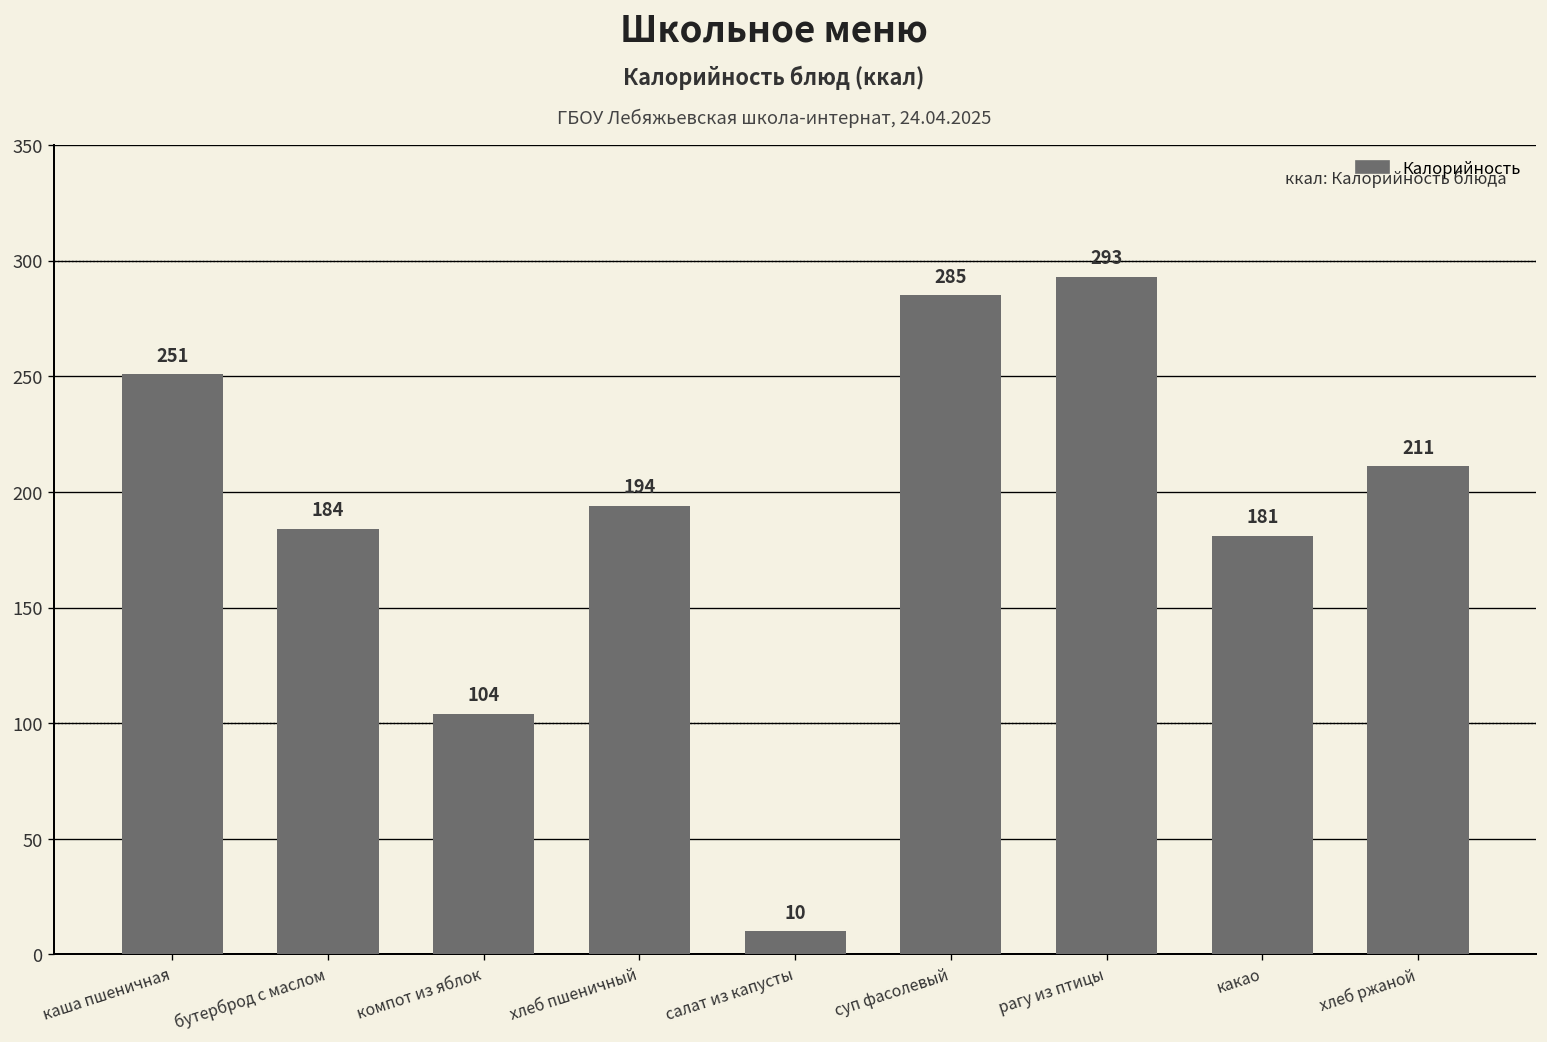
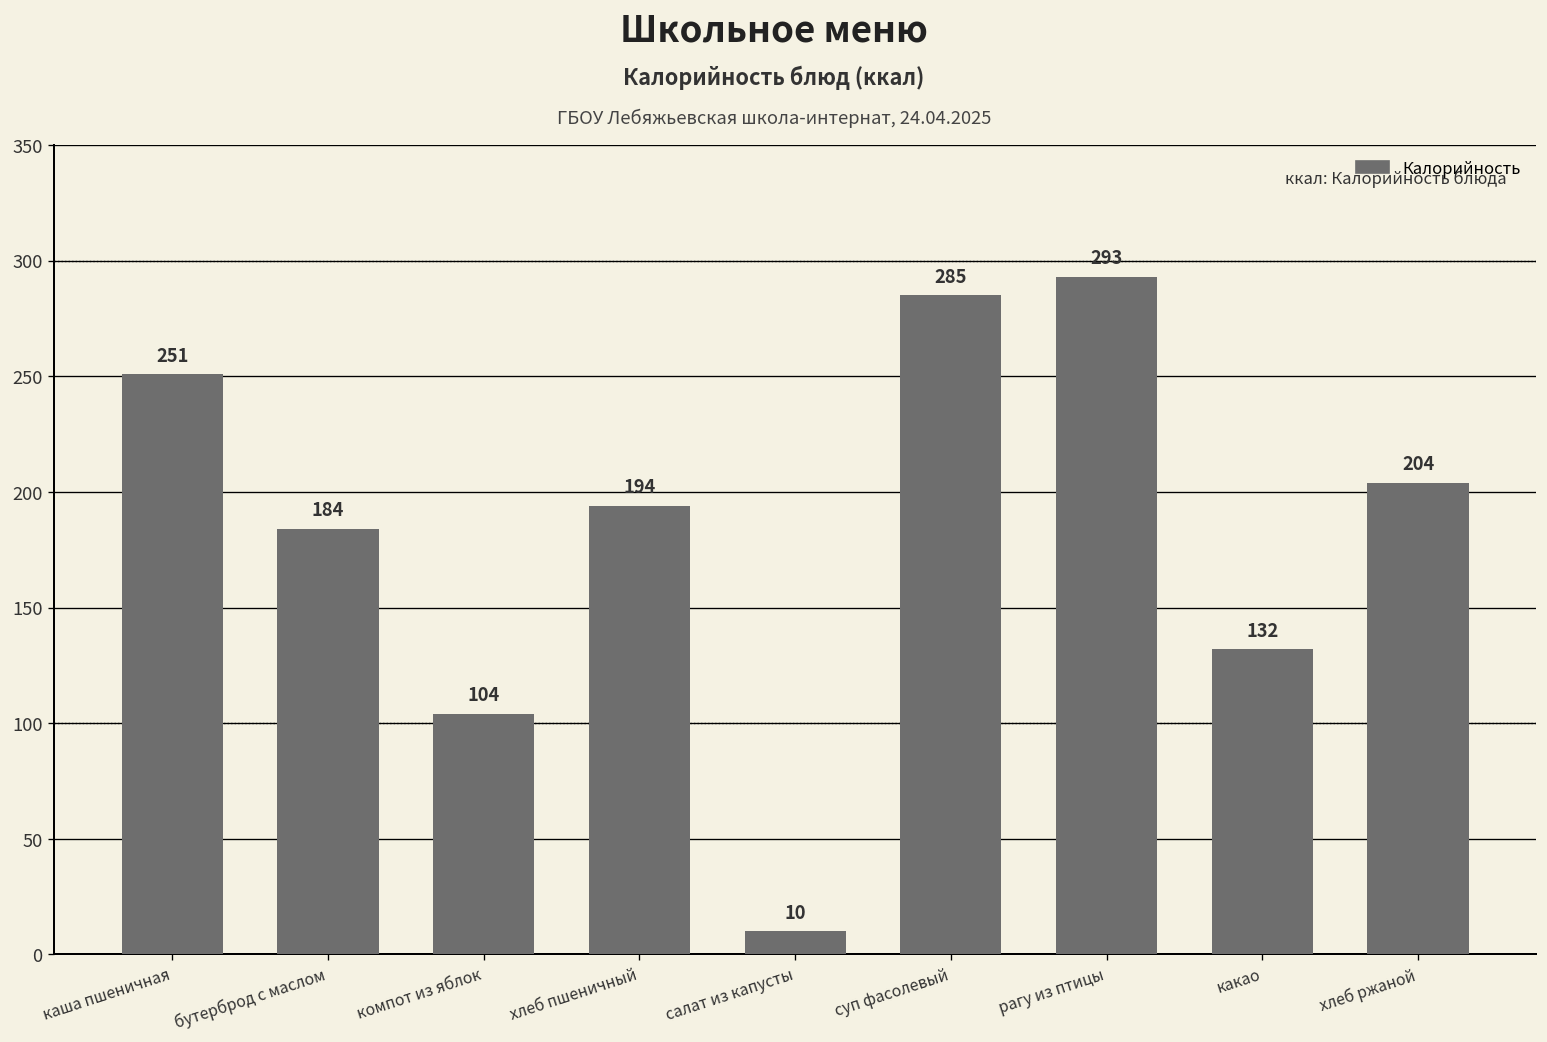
какао: 181 -> 132
хлеб ржаной: 211 -> 204
